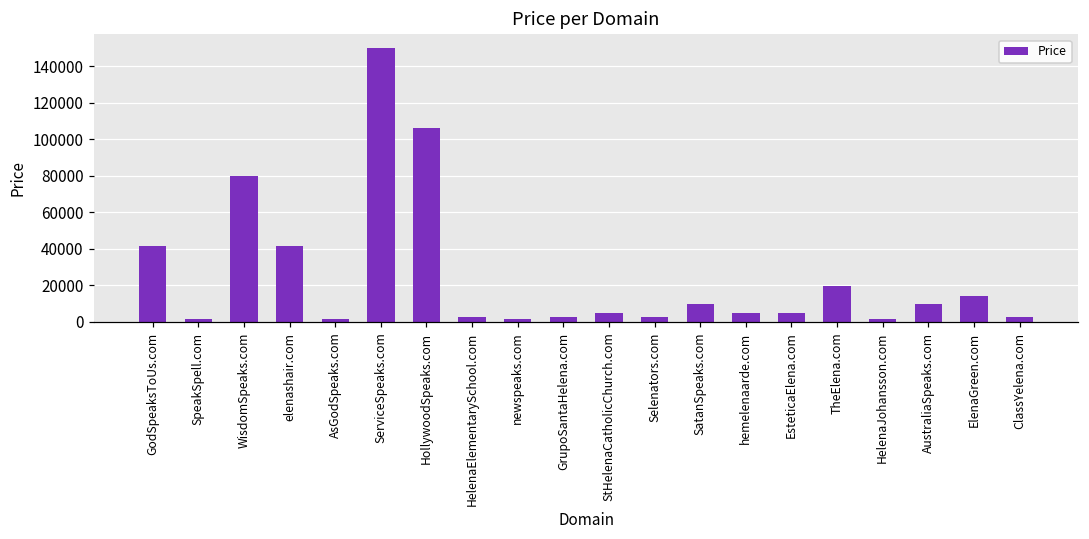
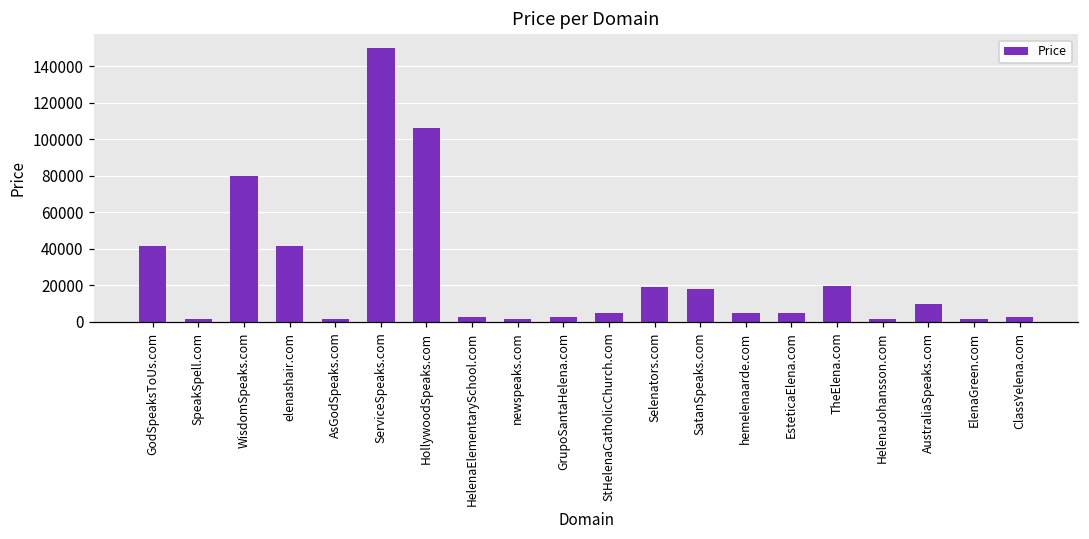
Selenators.com: 3000 -> 19000
SatanSpeaks.com: 10000 -> 18000
ElenaGreen.com: 14000 -> 2000
